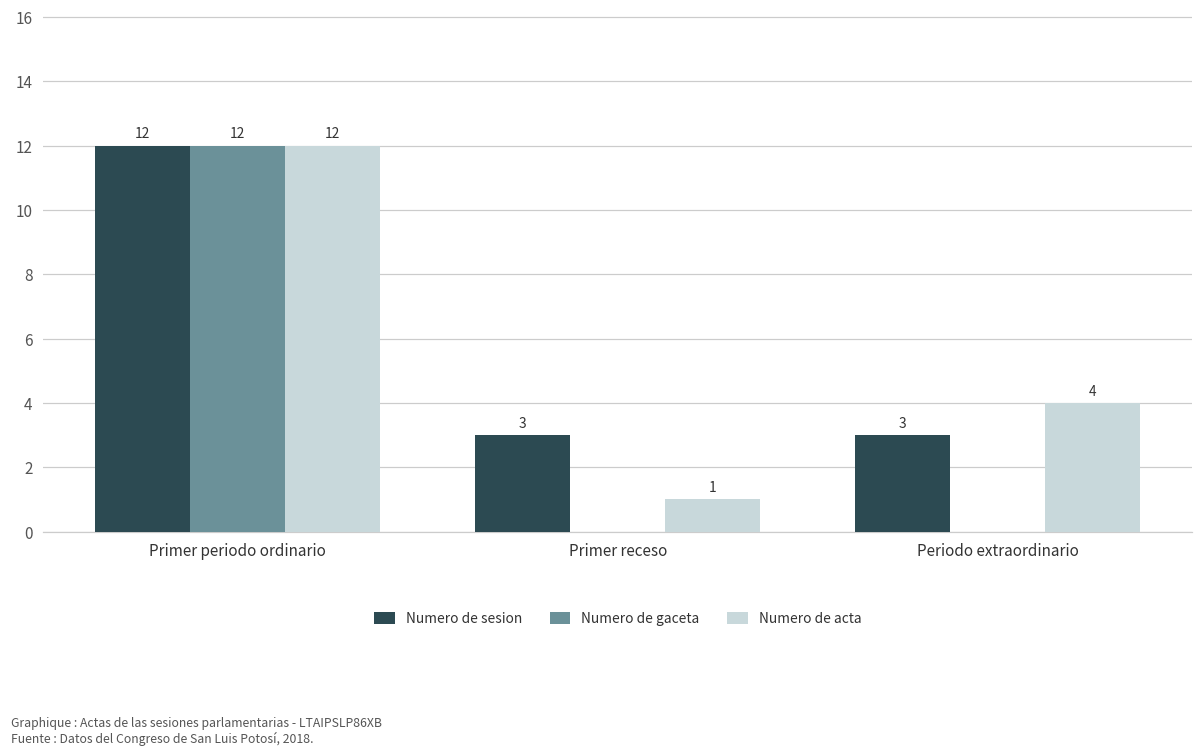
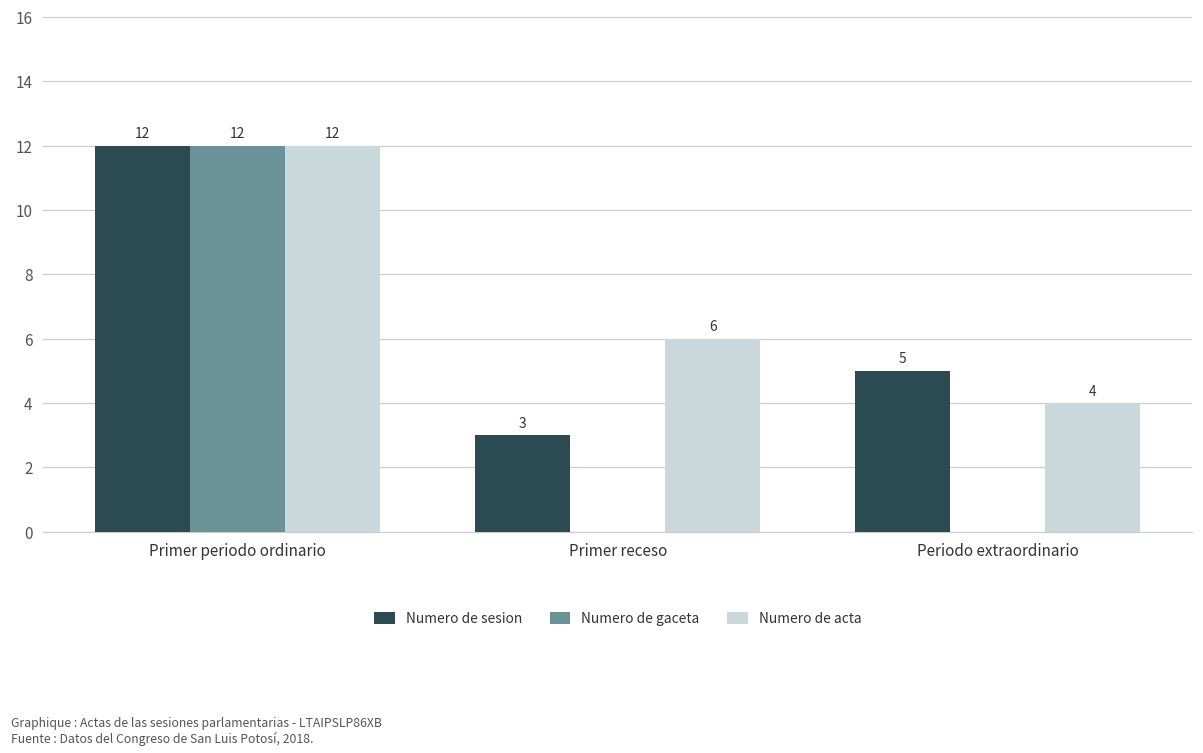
Numero de acta, Primer receso: 1 -> 6
Numero de sesion, Periodo extraordinario: 3 -> 5
